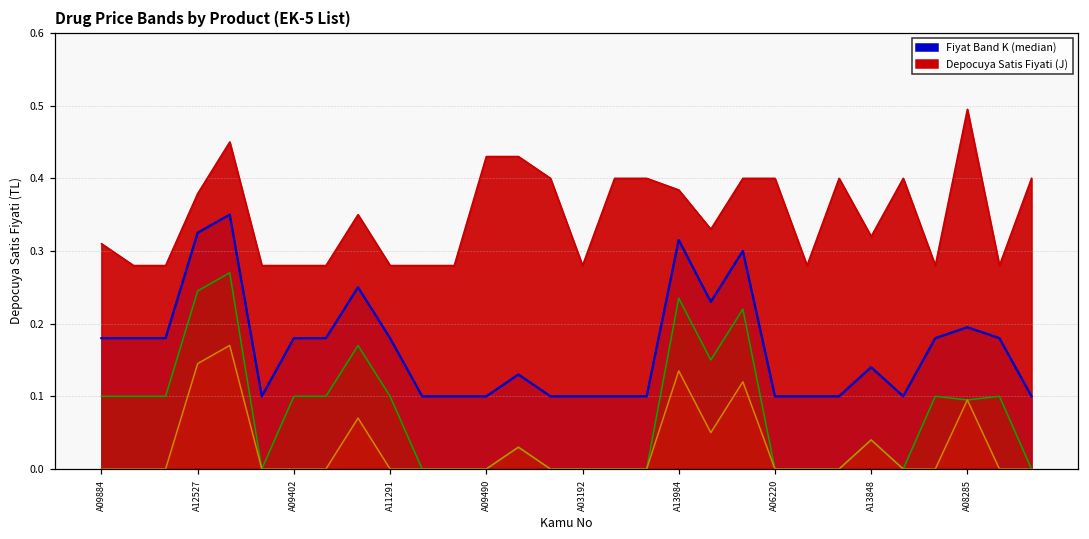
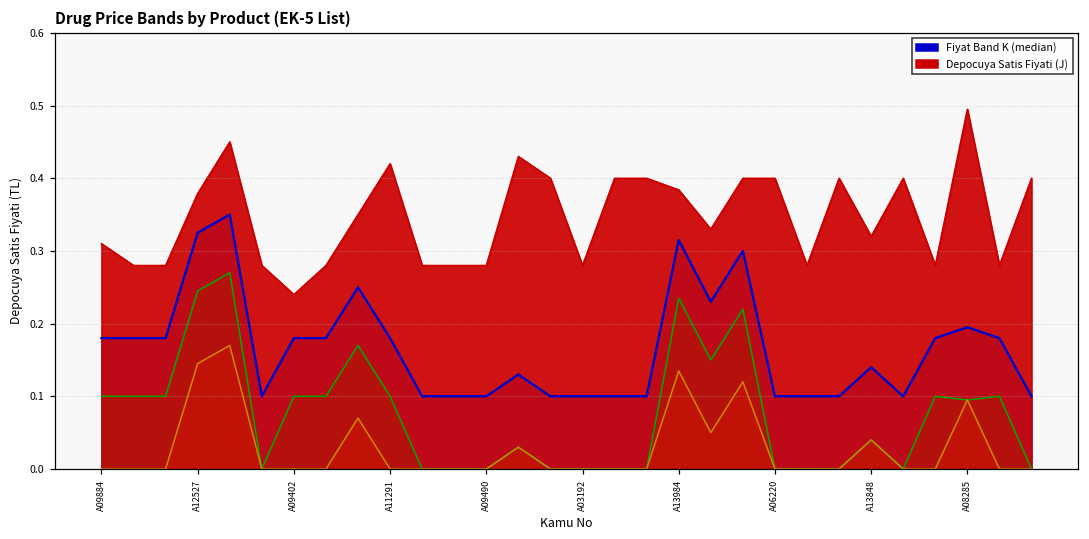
Depocuya Satis Fiyati (J), A09402: 0.28 -> 0.24
Depocuya Satis Fiyati (J), A11291: 0.28 -> 0.42
Depocuya Satis Fiyati (J), A09490: 0.43 -> 0.28
